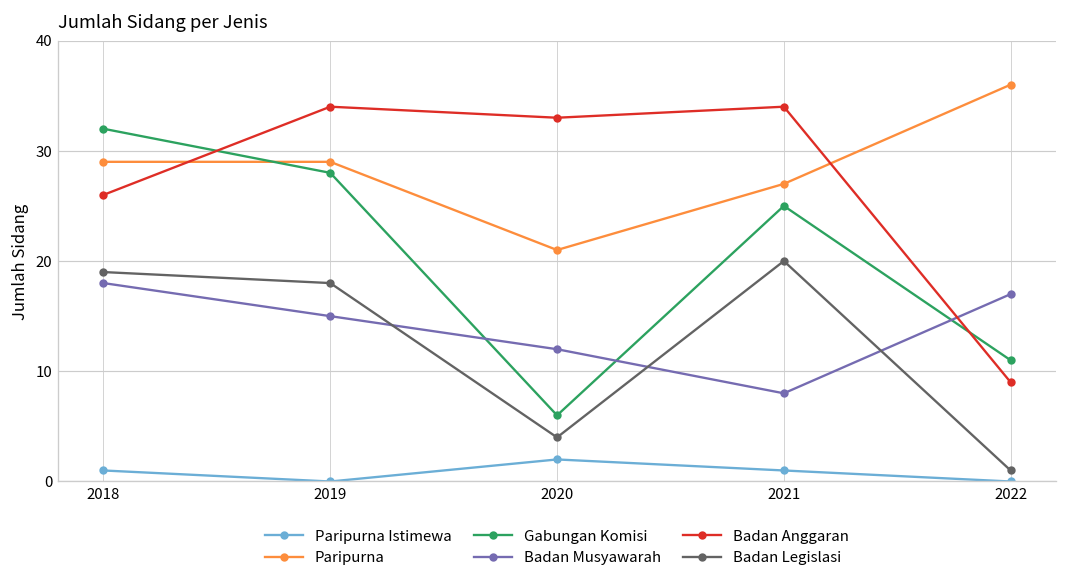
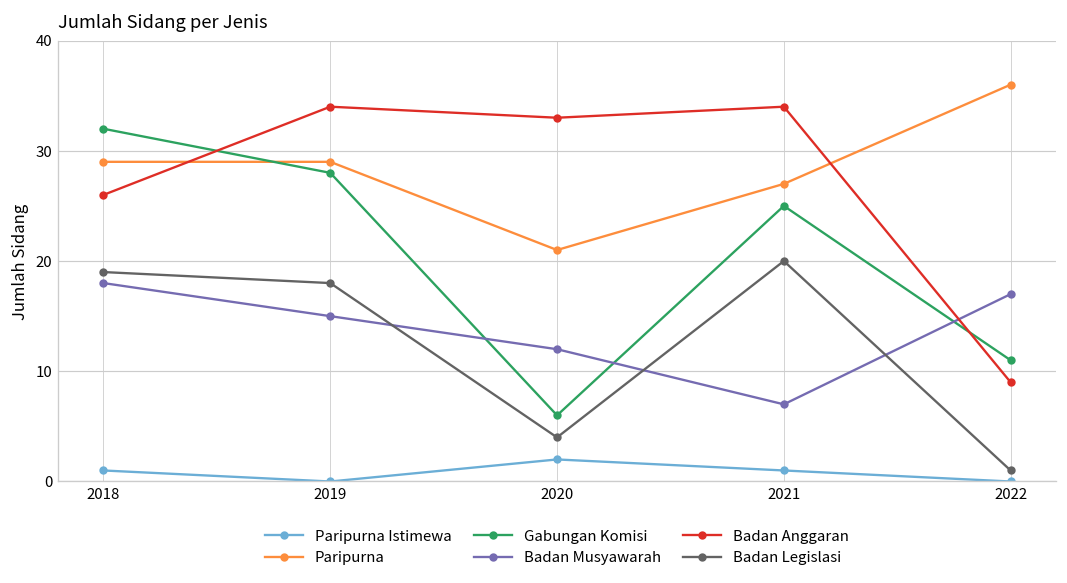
Badan Musyawarah, 2021: 8 -> 7
